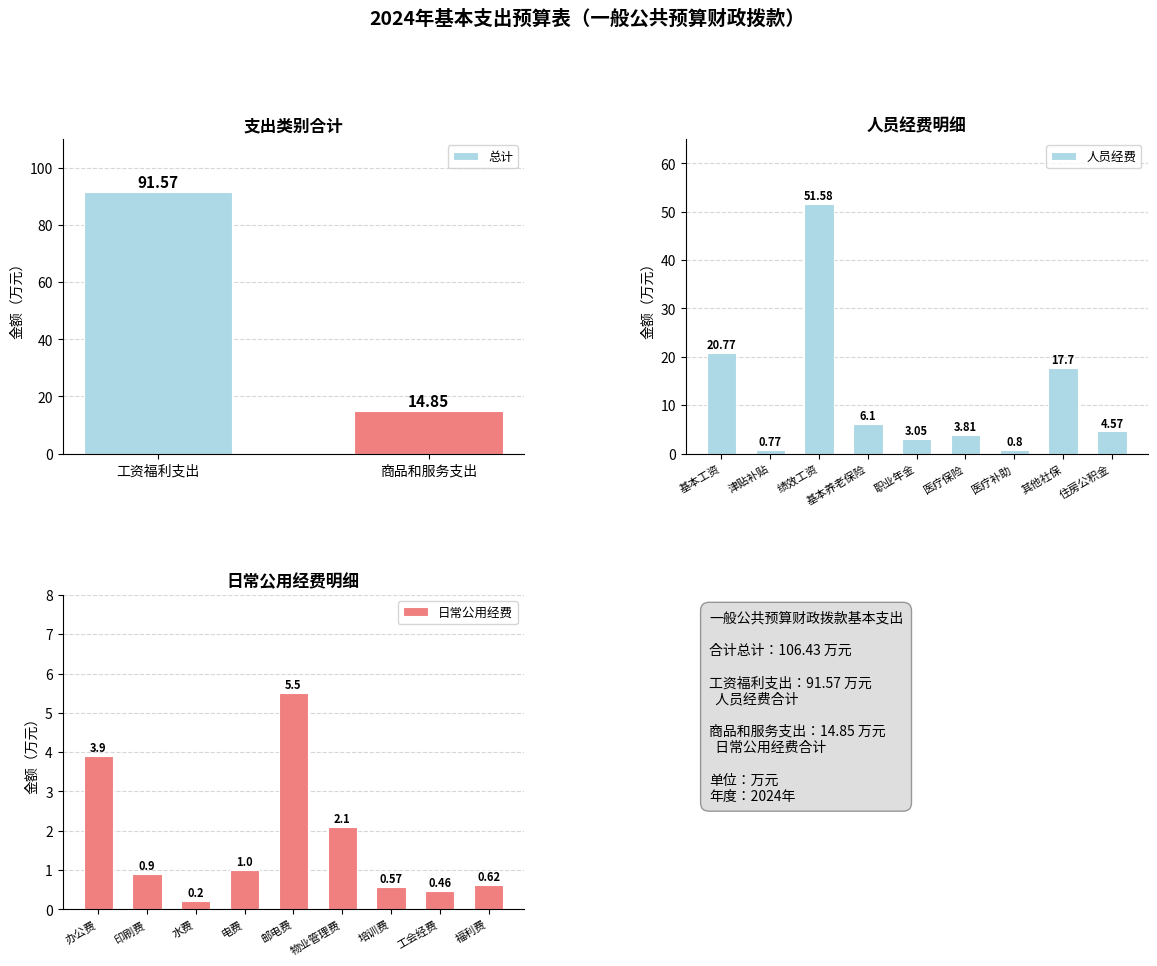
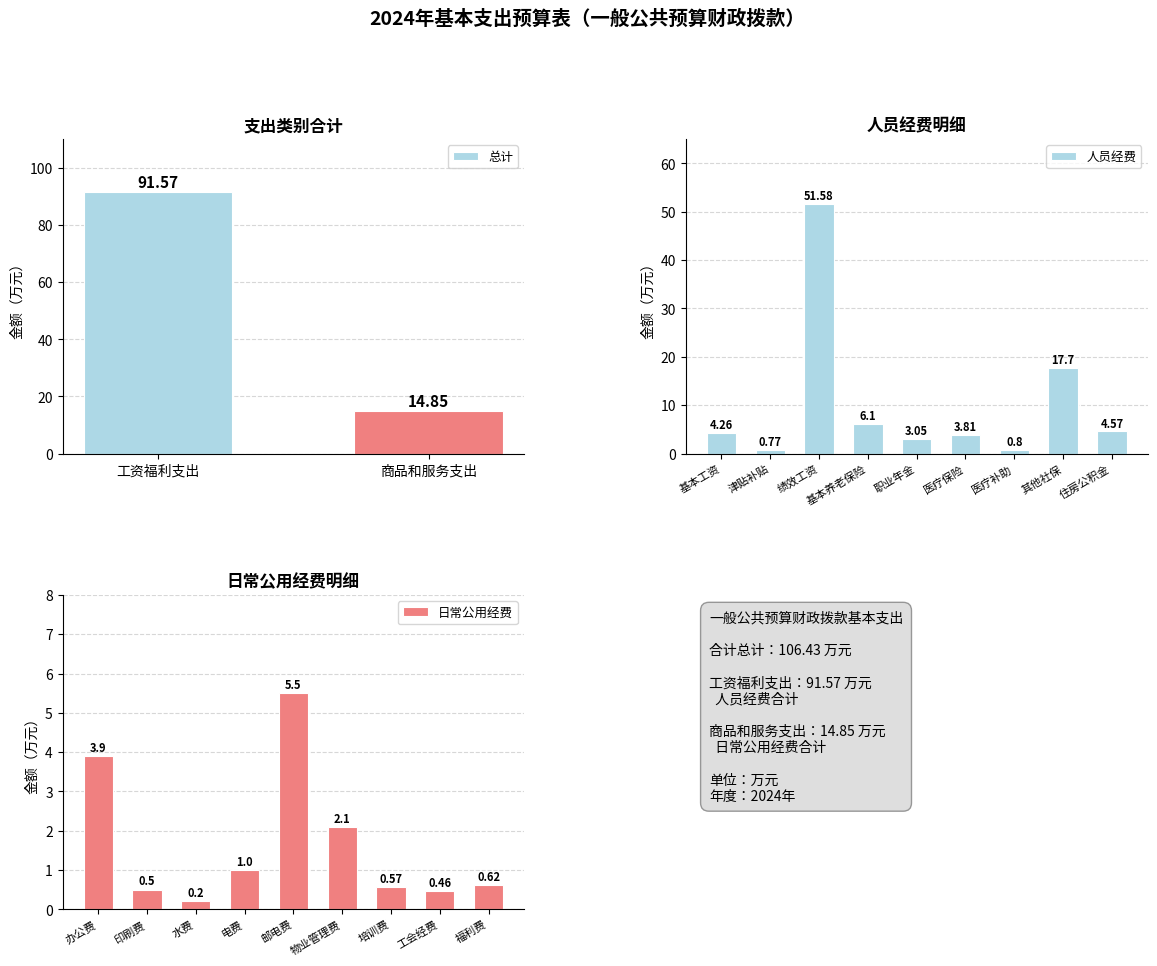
人员经费明细, 基本工资: 20.77 -> 4.26
日常公用经费明细, 印刷费: 0.9 -> 0.5
